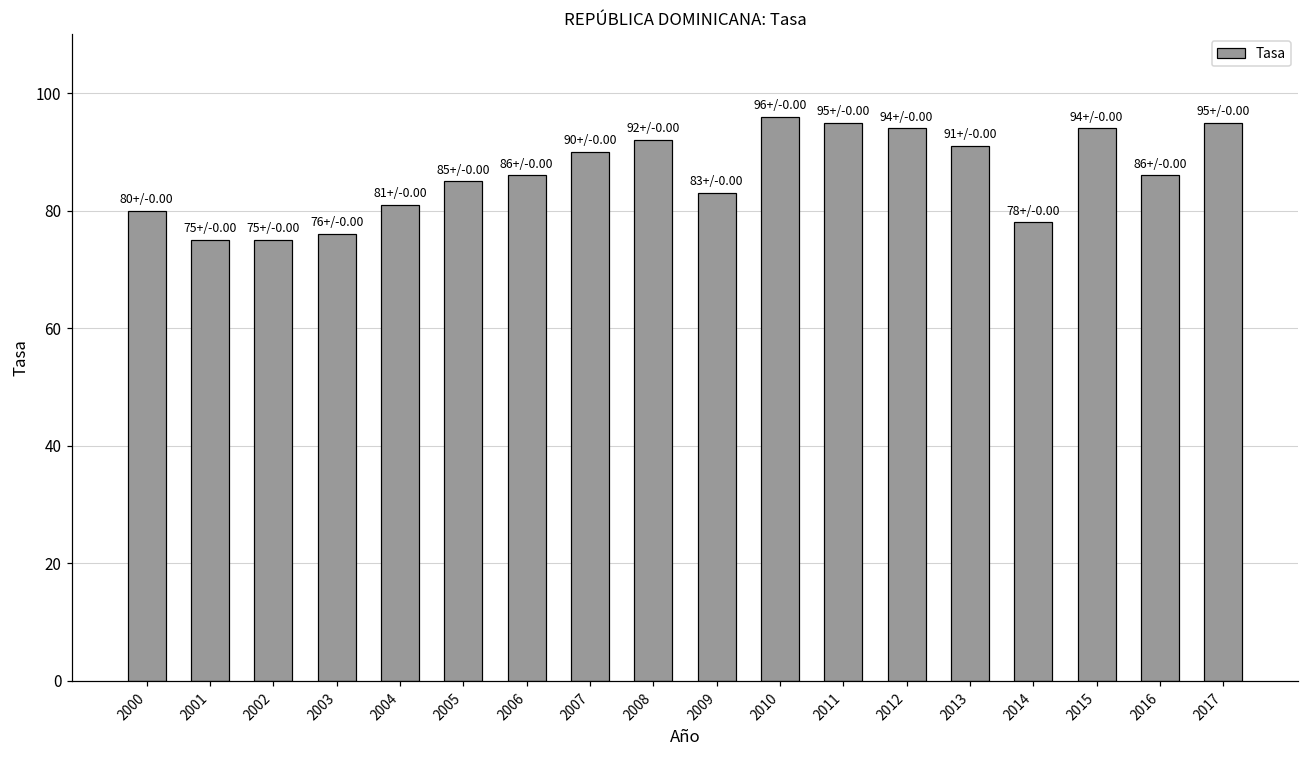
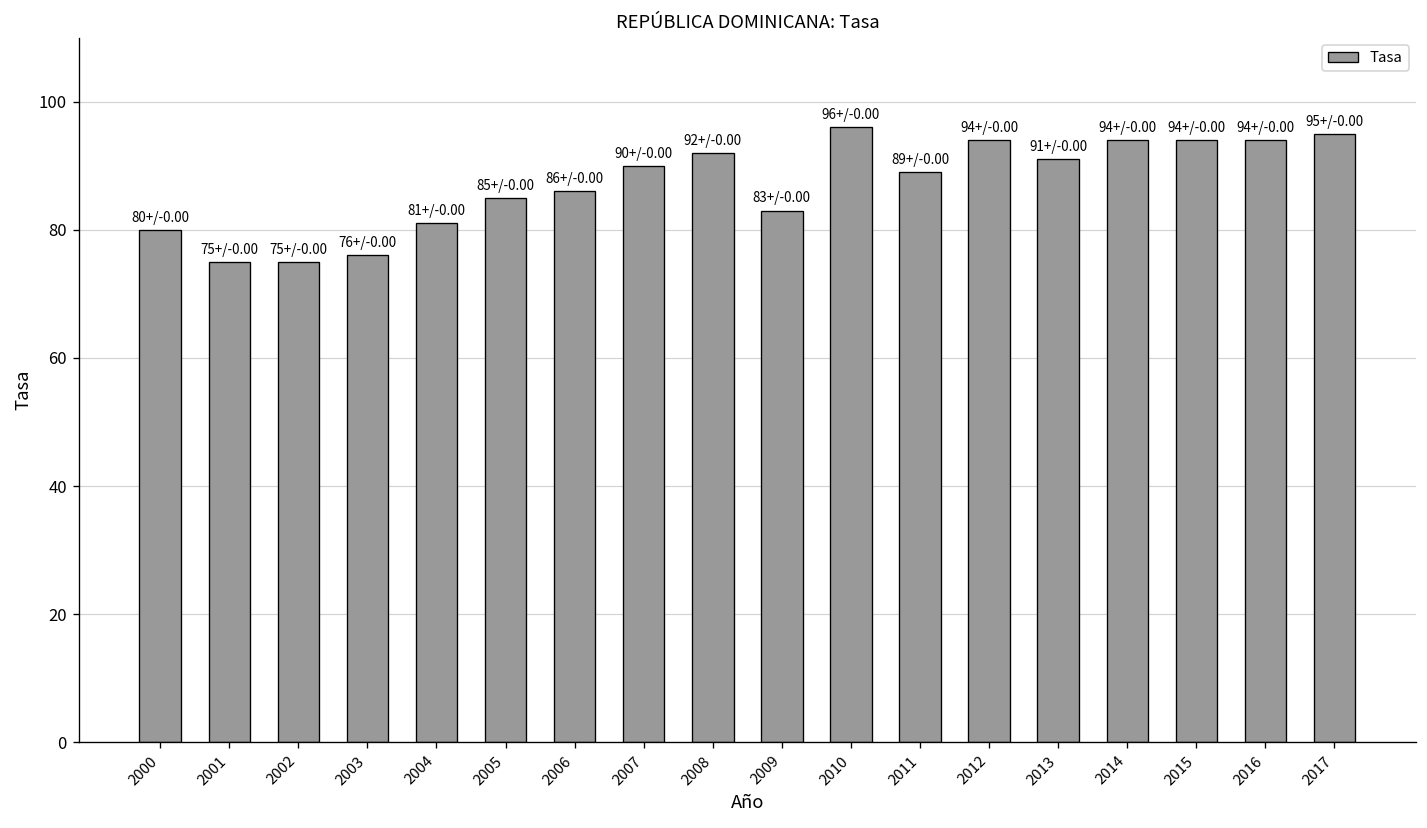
2011: 95+/ -> 89+/
2014: 78+/ -> 94+/
2016: 86+/ -> 94+/
